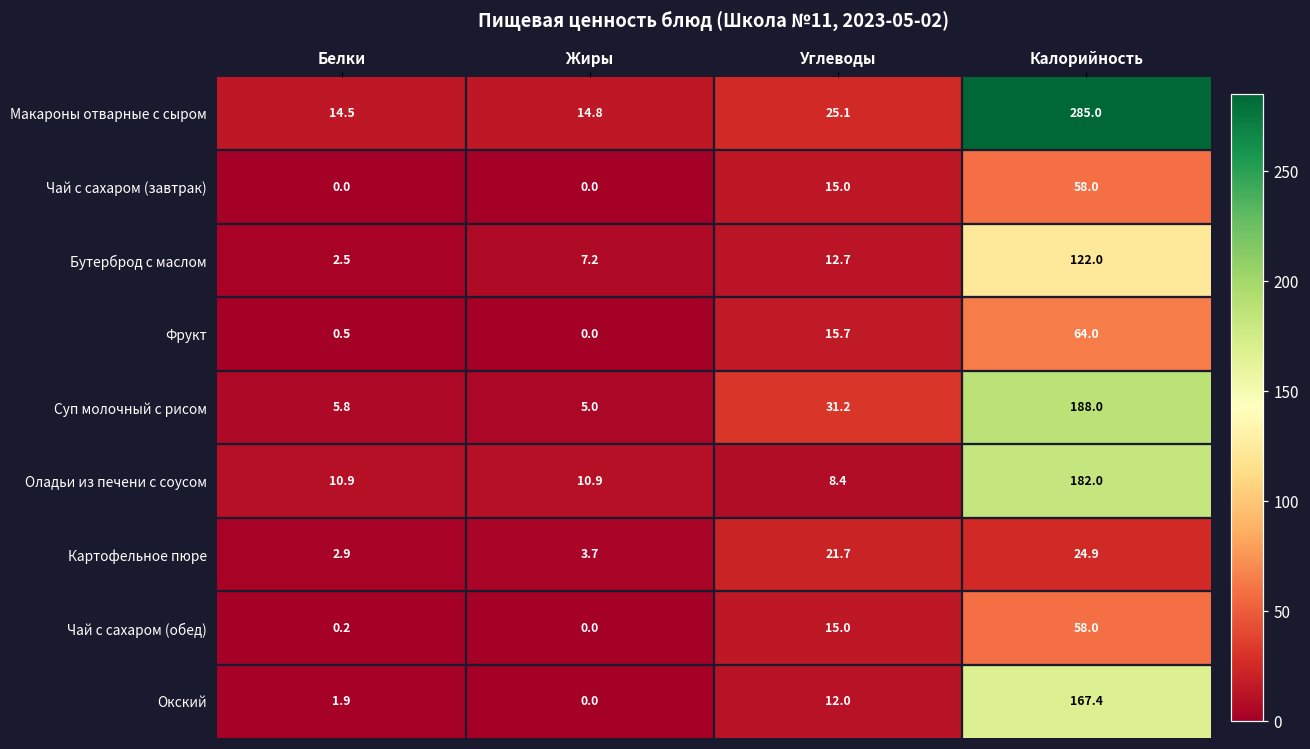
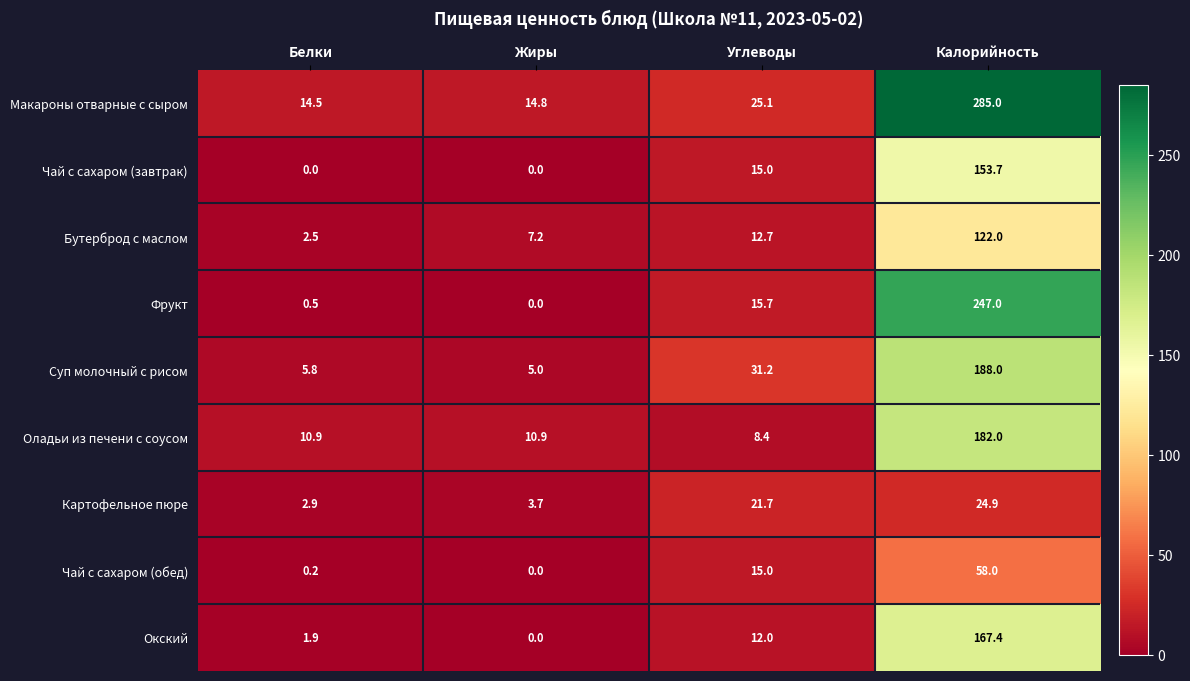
Чай с сахаром (завтрак), Калорийность: 58.0 -> 153.7
Фрукт, Калорийность: 64.0 -> 247.0
